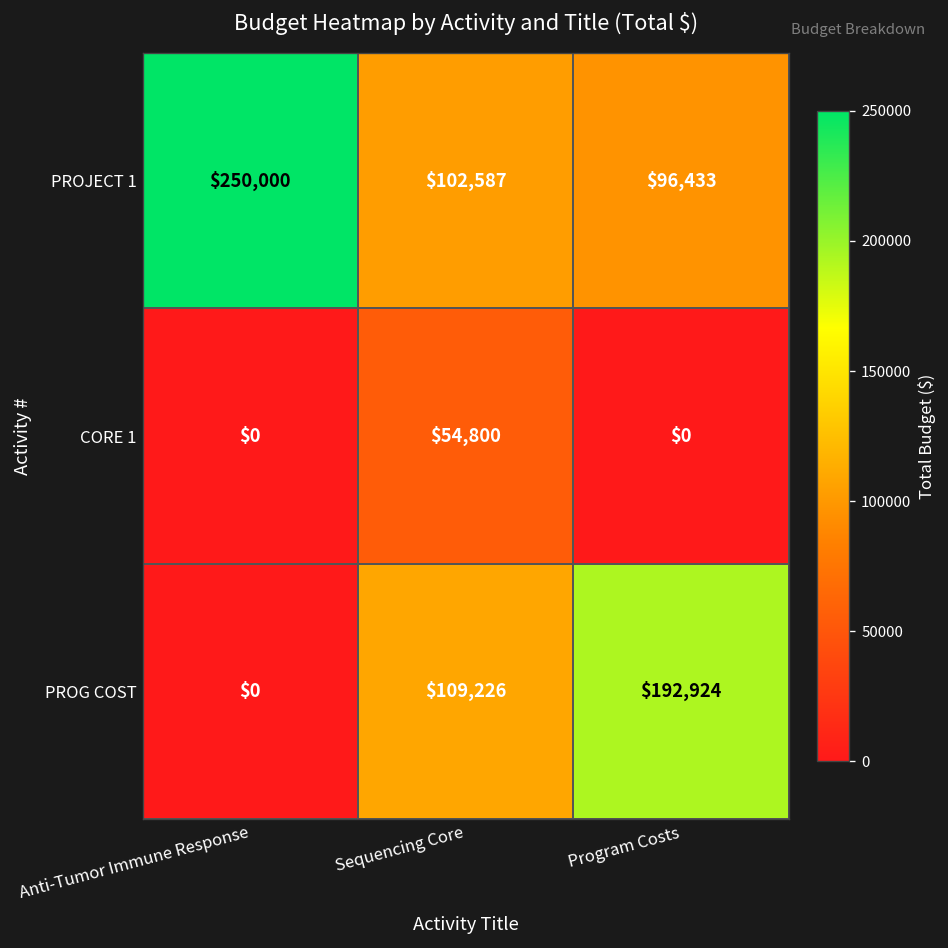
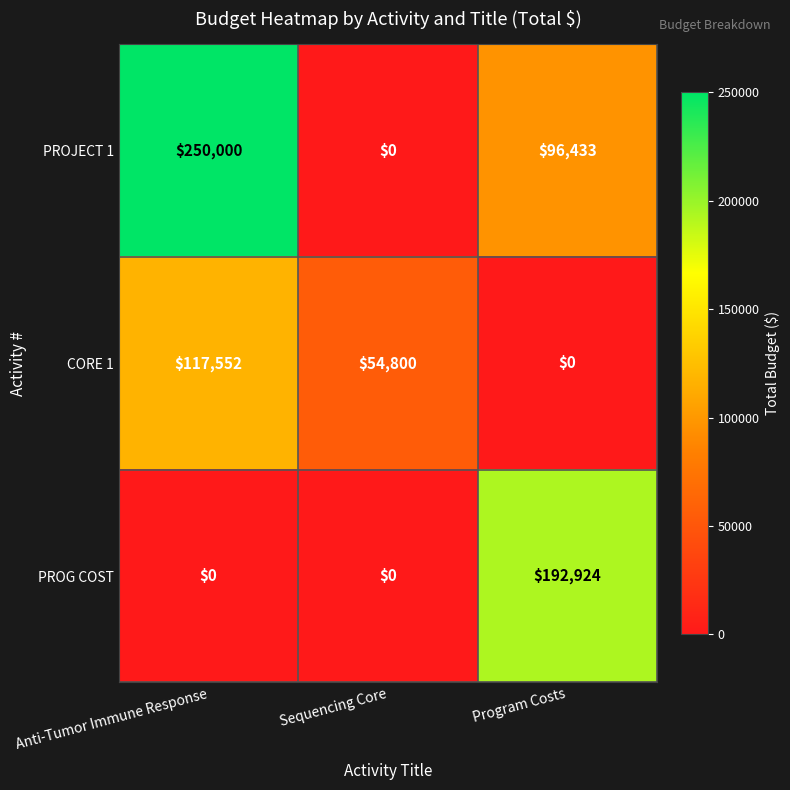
PROJECT 1, Sequencing Core: $102,587 -> $0
CORE 1, Anti-Tumor Immune Response: $0 -> $117,552
PROG COST, Sequencing Core: $109,226 -> $0
